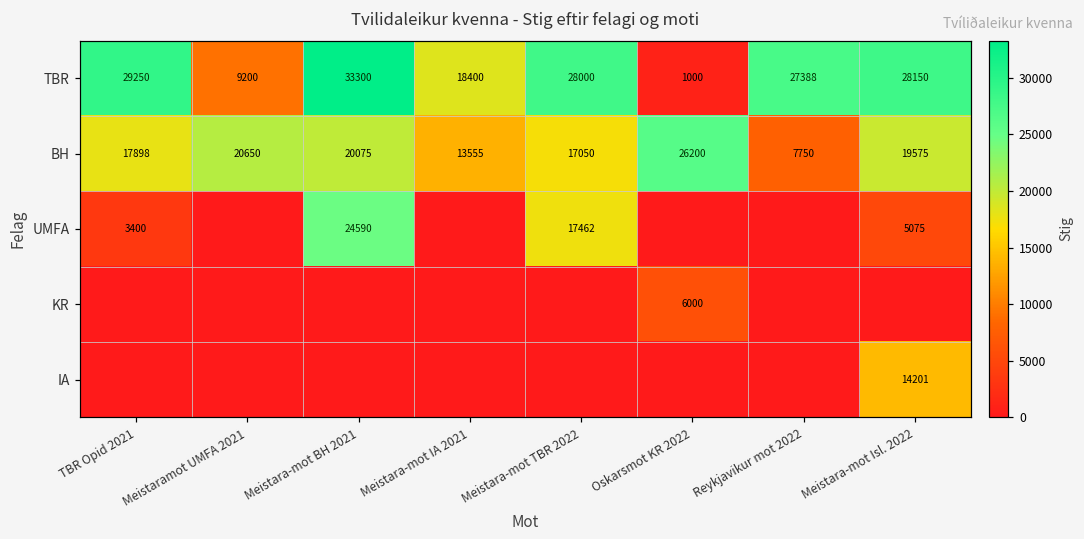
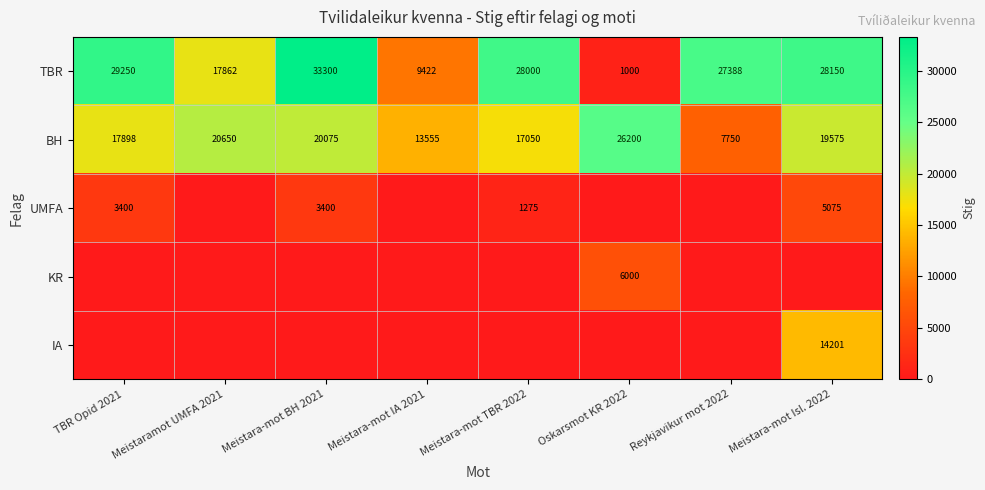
TBR, Meistaramot UMFA 2021: 9200 -> 17862
TBR, Meistara-mot IA 2021: 18400 -> 9422
UMFA, Meistara-mot BH 2021: 24590 -> 3400
UMFA, Meistara-mot TBR 2022: 17462 -> 1275
